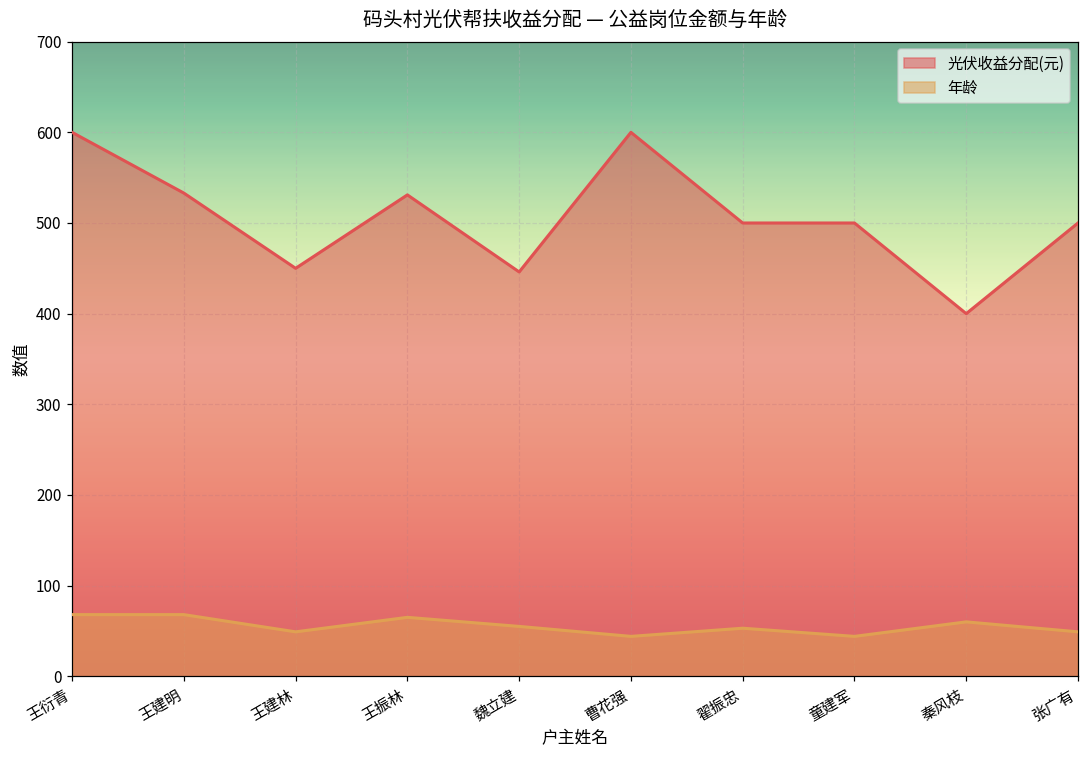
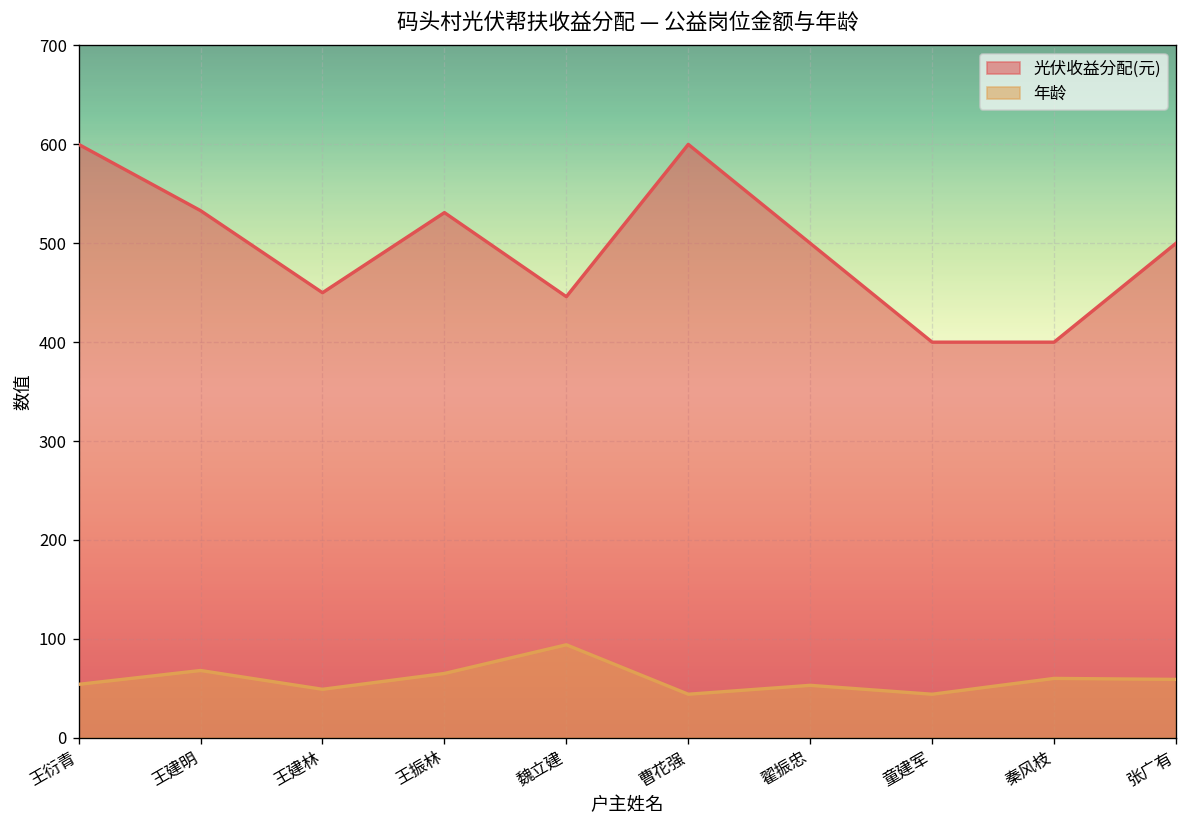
年龄, 王衍青: 70 -> 50
年龄, 魏立建: 60 -> 90
光伏收益分配(元), 童建军: 500 -> 400
年龄, 张广有: 50 -> 60
